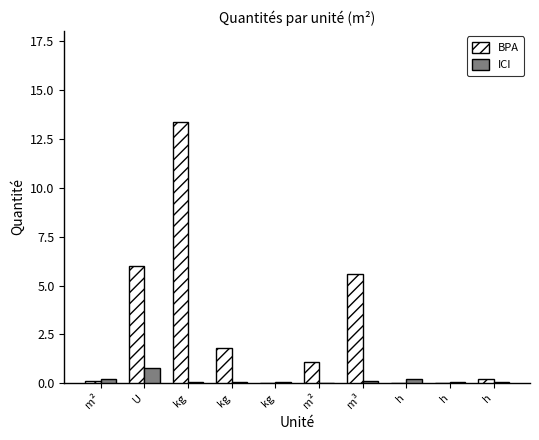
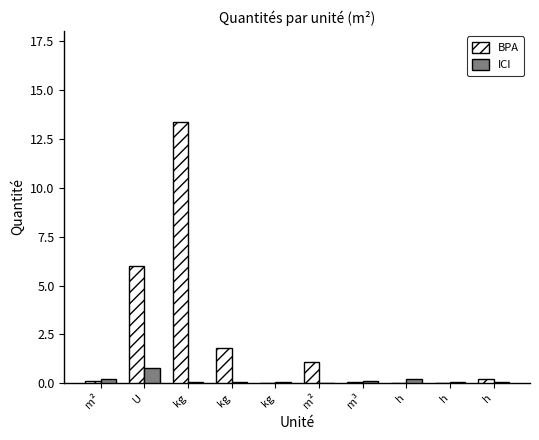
BPA, m³: 5.6 -> 0.1
